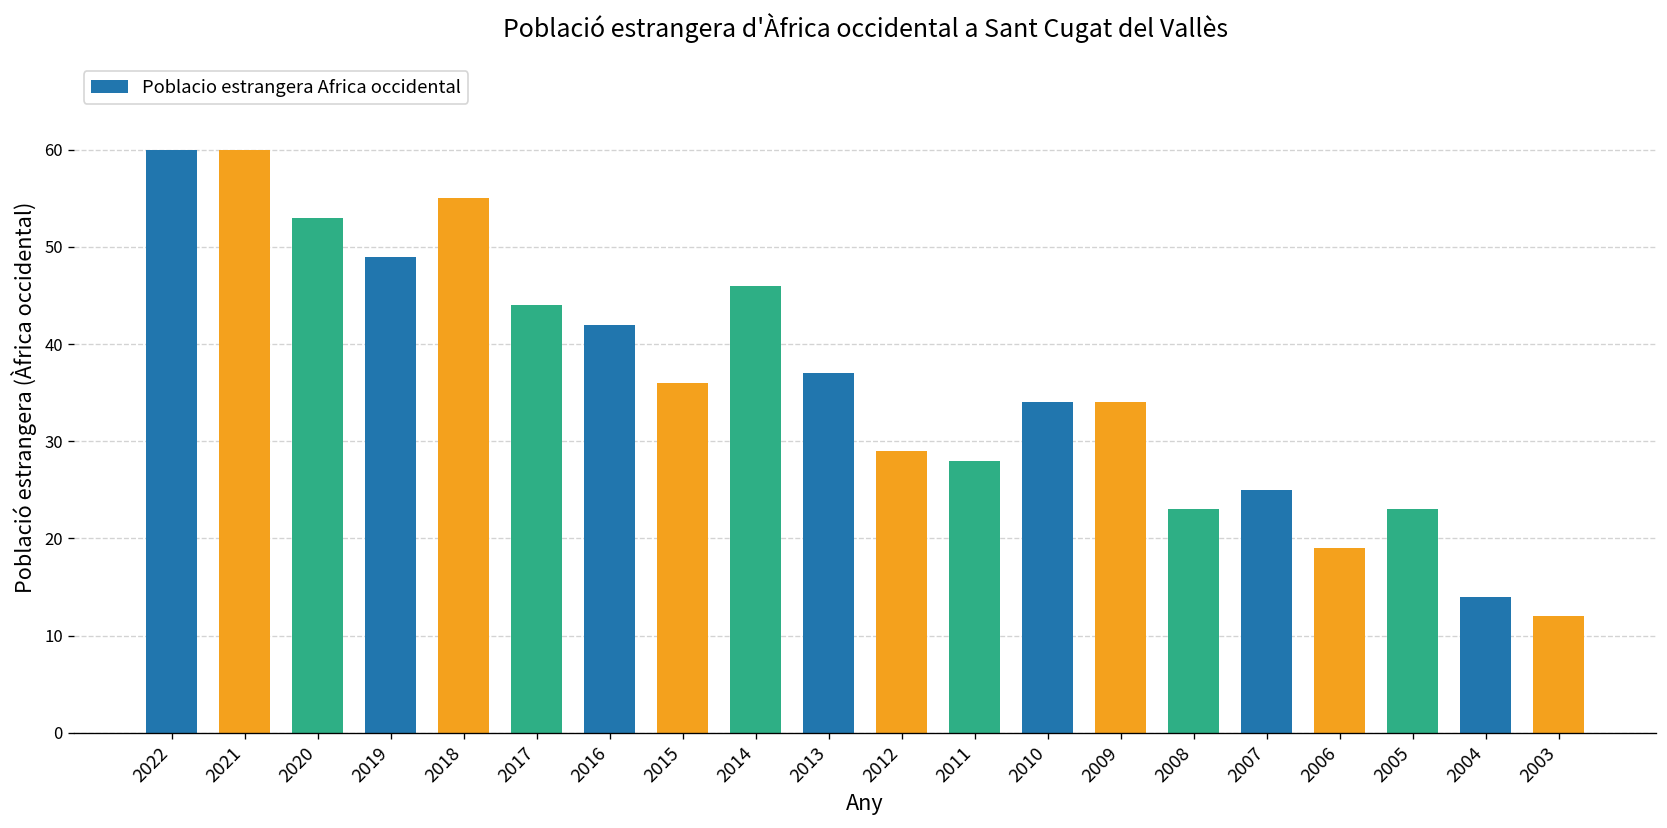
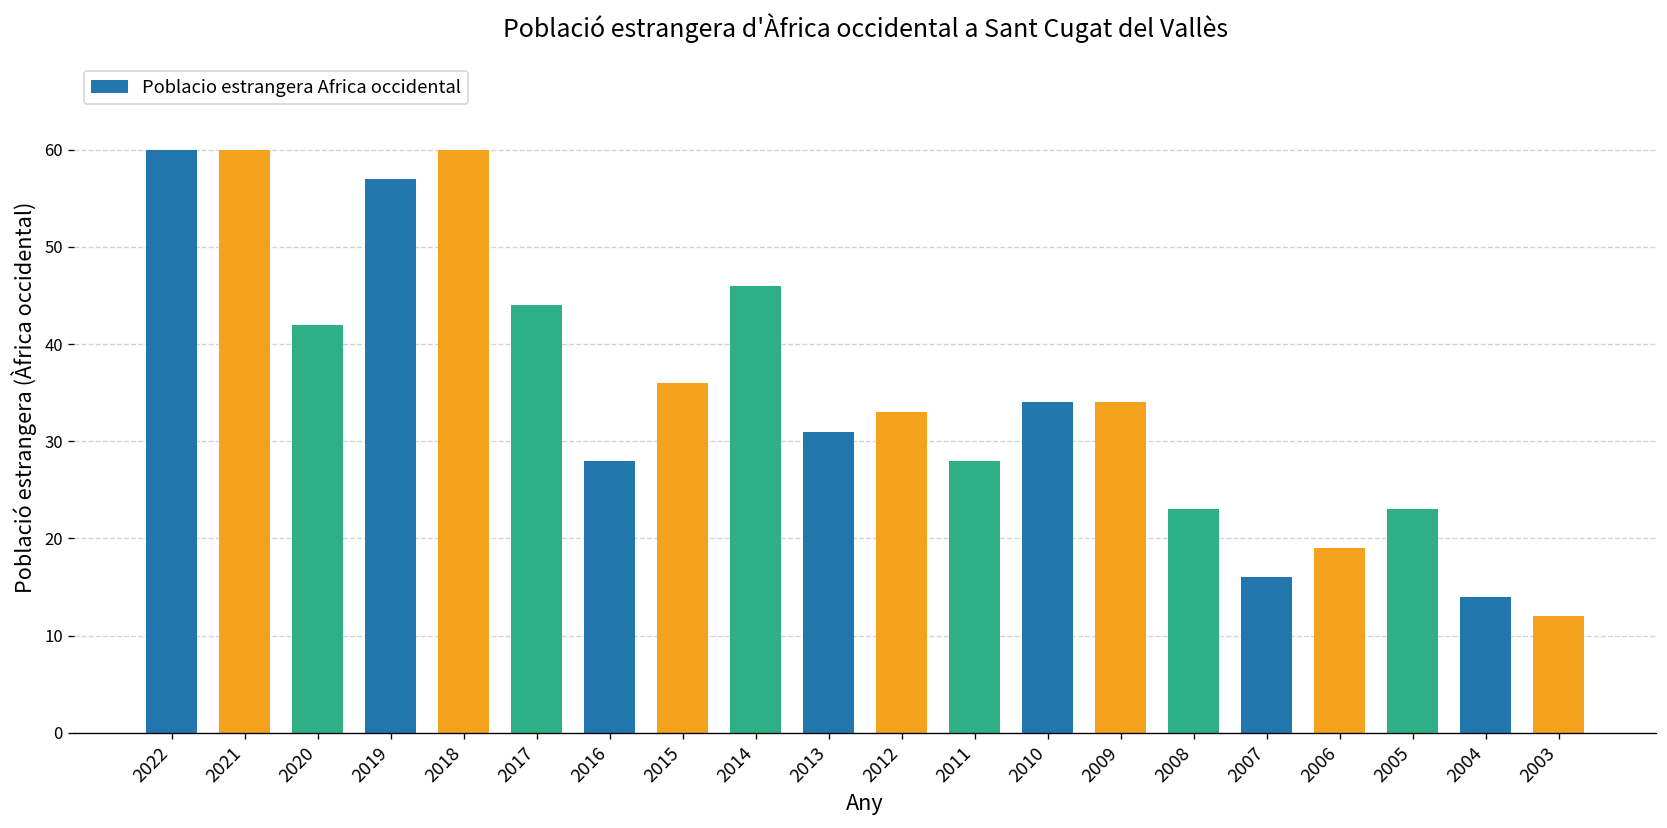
2020: 53 -> 42
2019: 49 -> 57
2018: 55 -> 60
2016: 42 -> 28
2013: 37 -> 31
2012: 29 -> 33
2007: 25 -> 16
